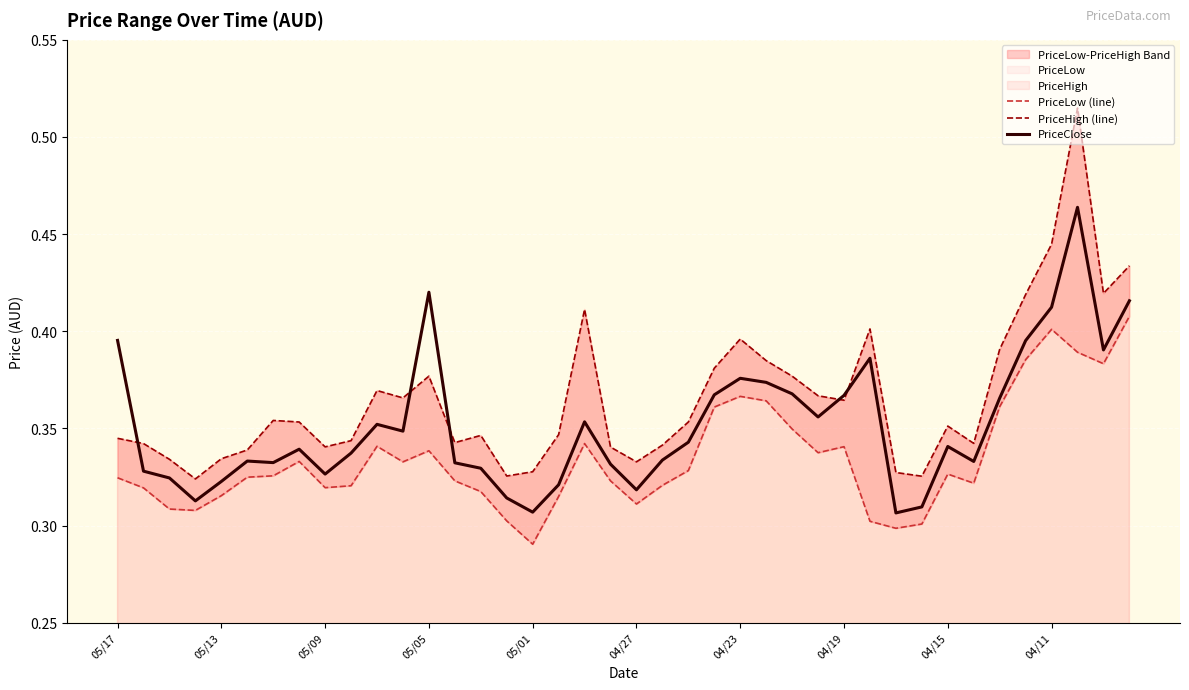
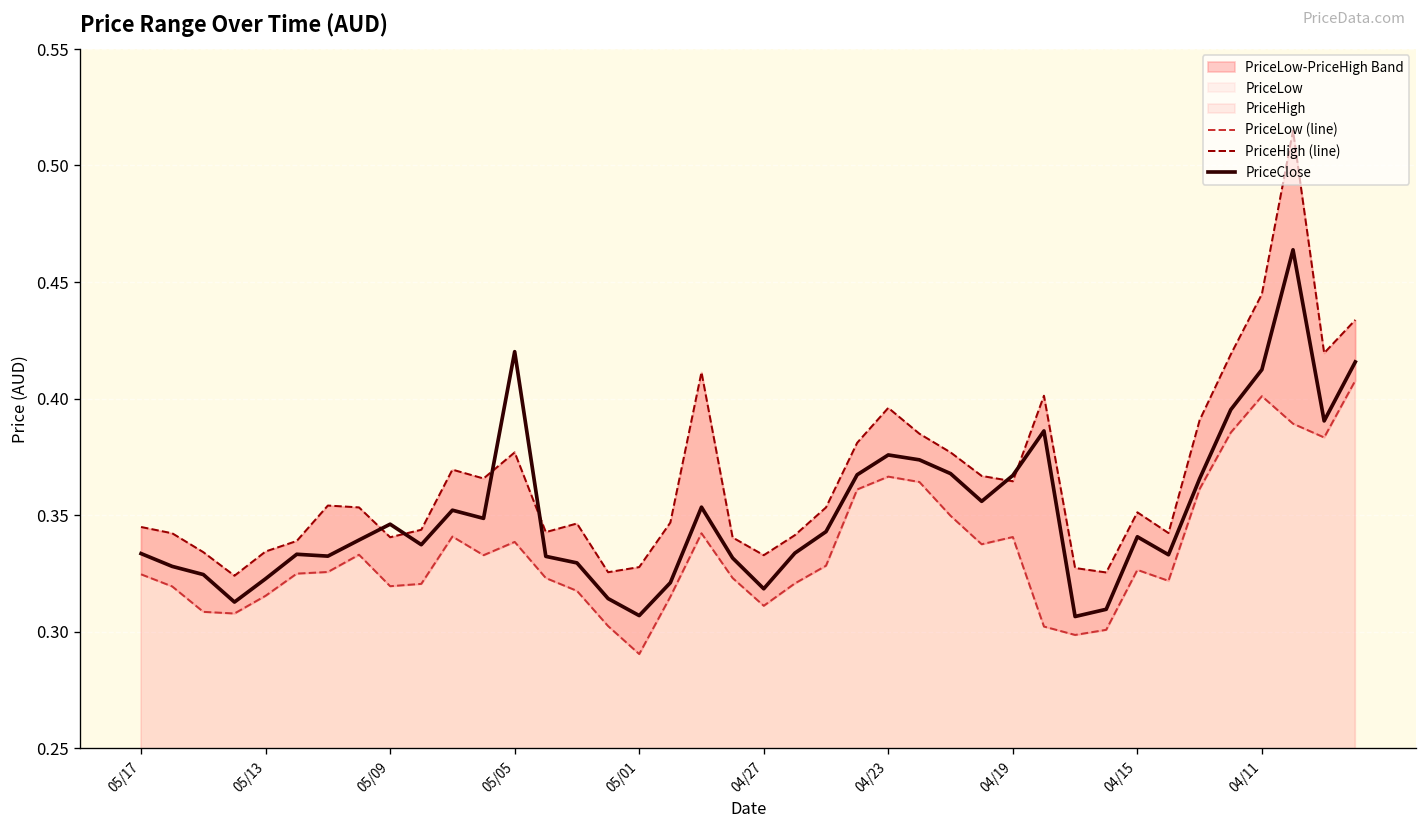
PriceClose, 05/17: 0.395 -> 0.334
PriceClose, 05/09: 0.327 -> 0.346
